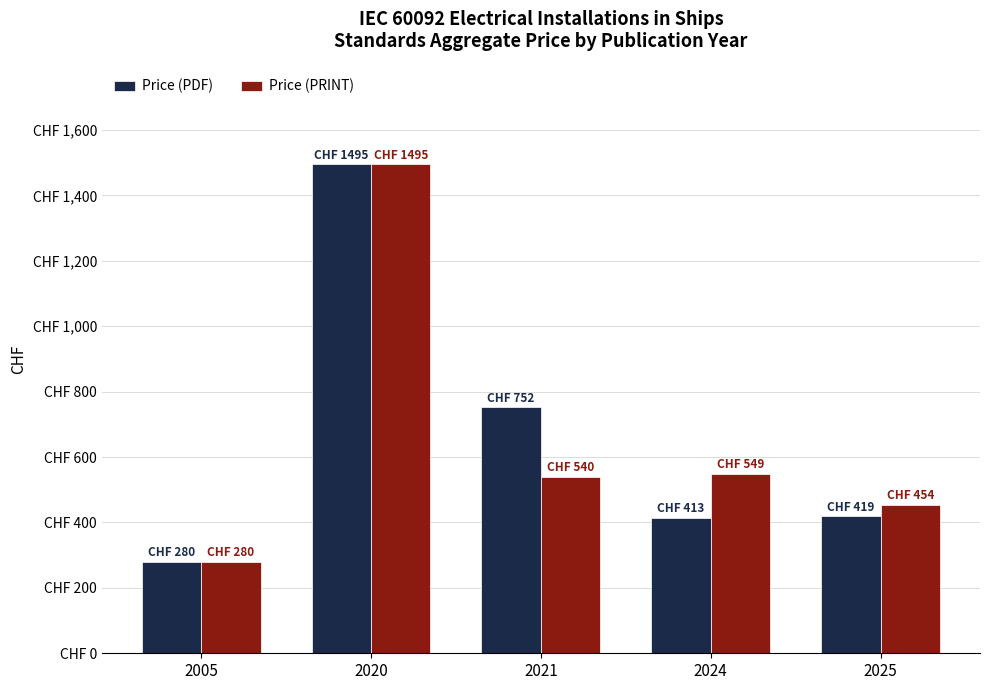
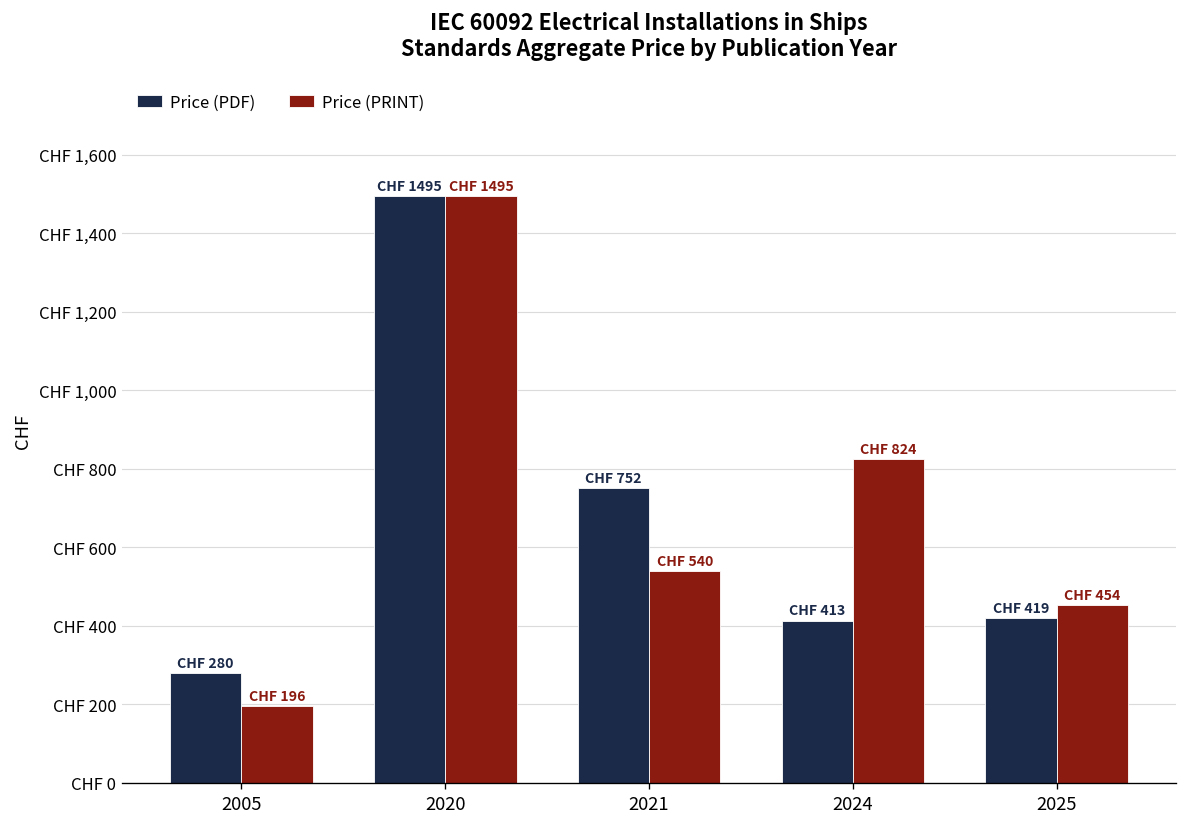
Price (PRINT), 2005: 280 -> 196
Price (PRINT), 2024: 549 -> 824
